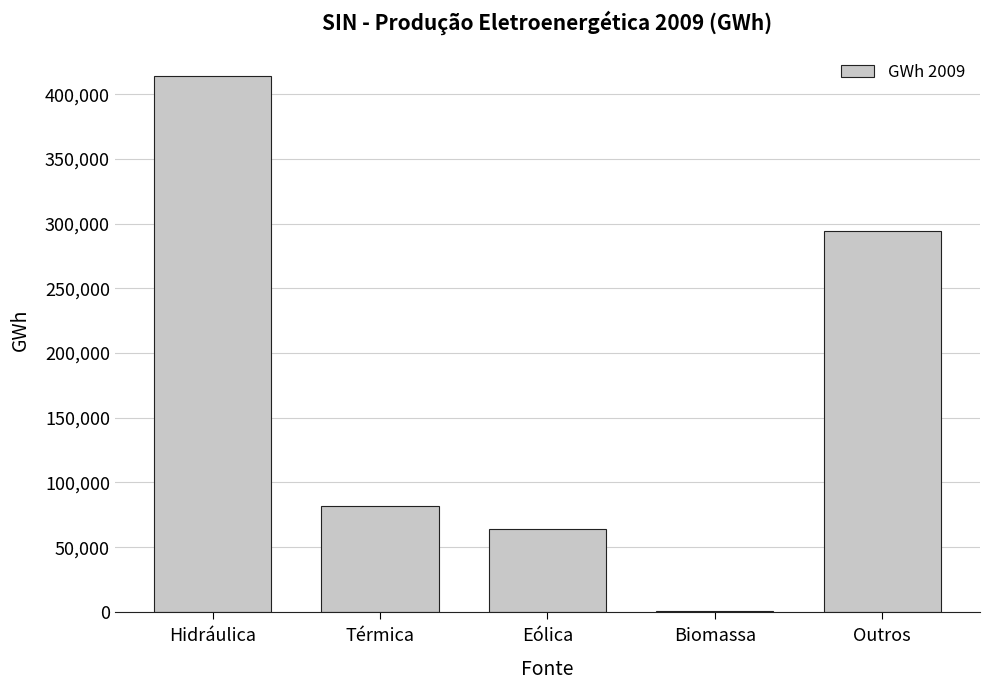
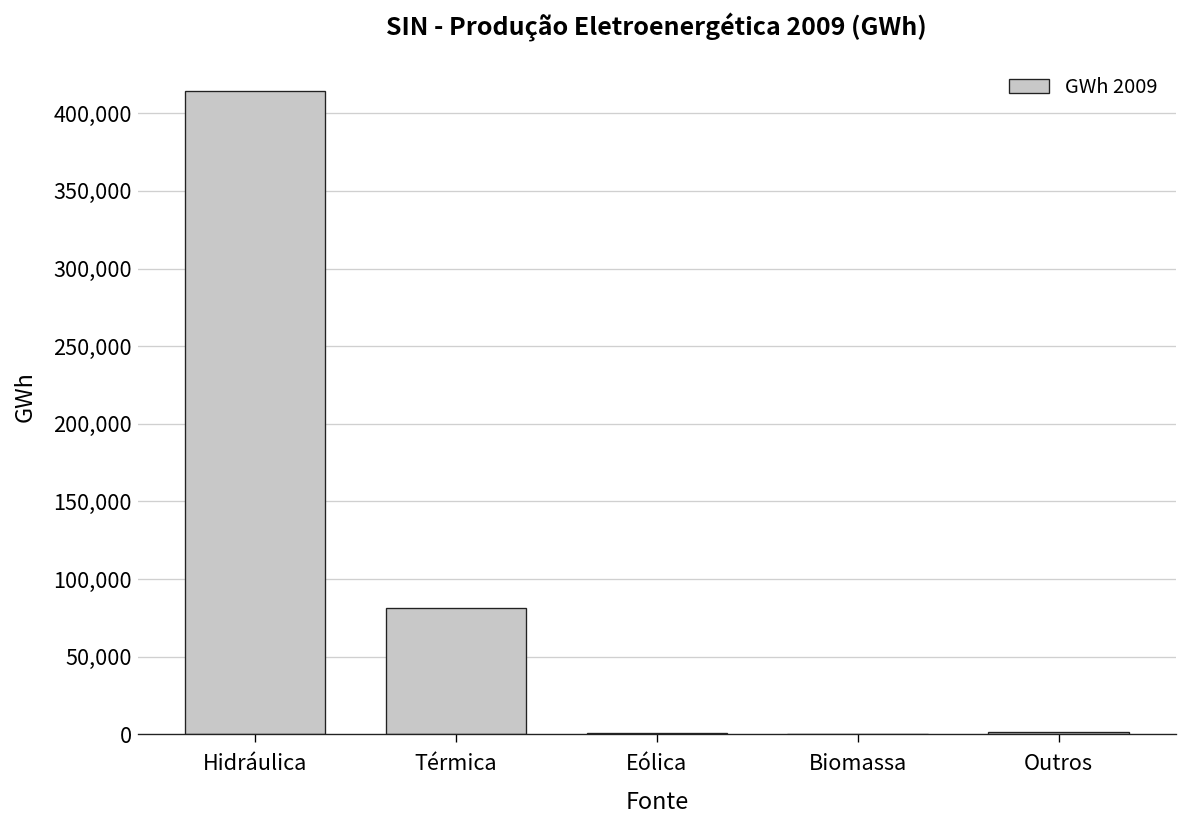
Eólica: 64,000 -> 1,000
Outros: 294,000 -> 2,000
